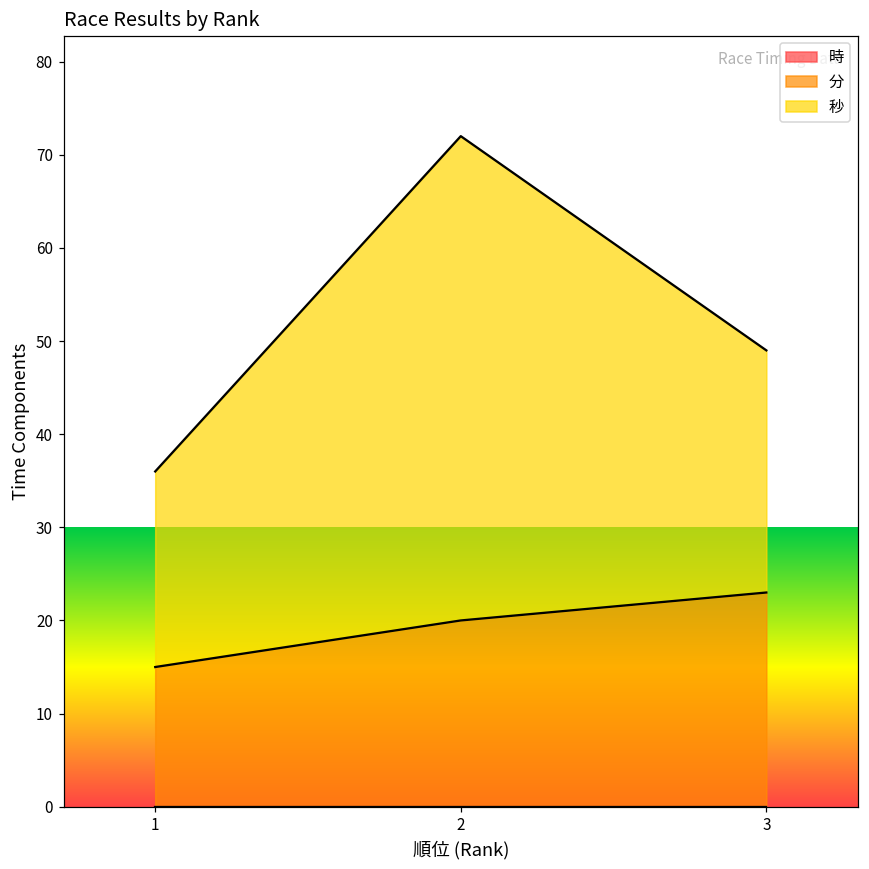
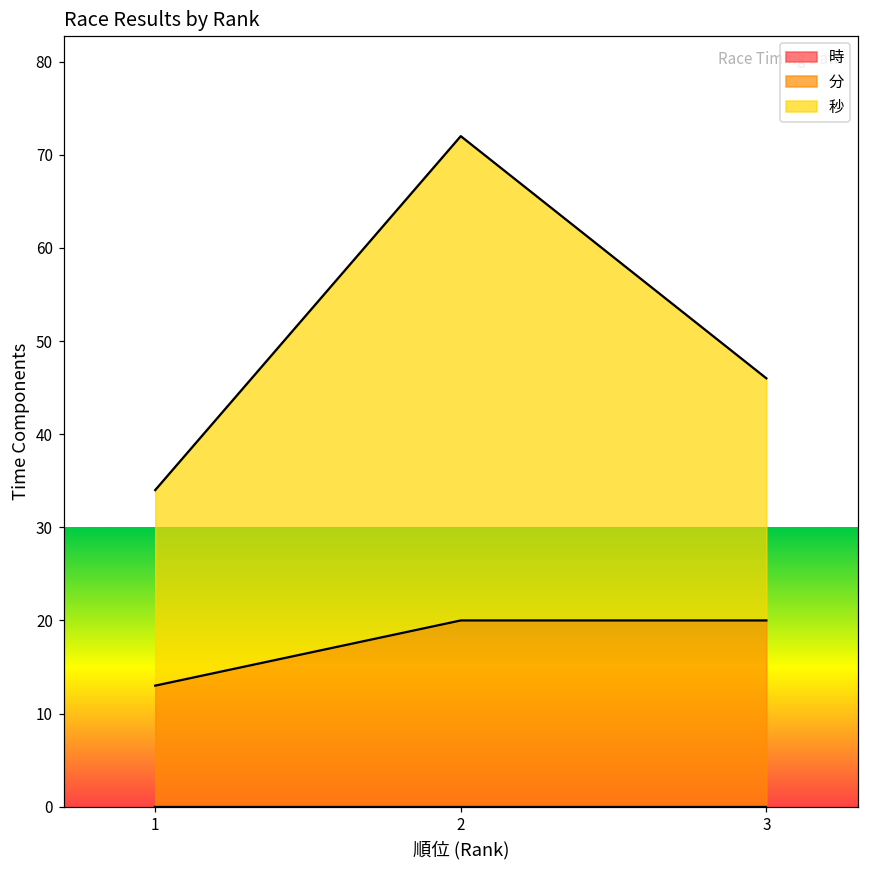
分, 1: 15 -> 13
分, 3: 23 -> 20
